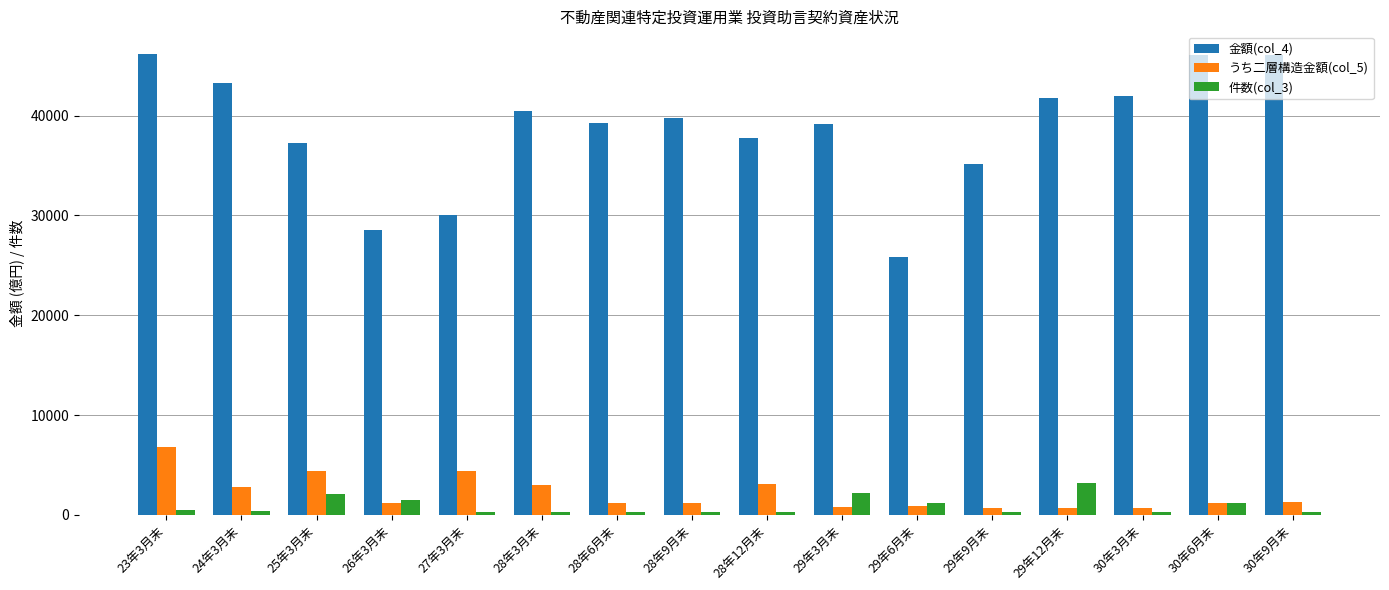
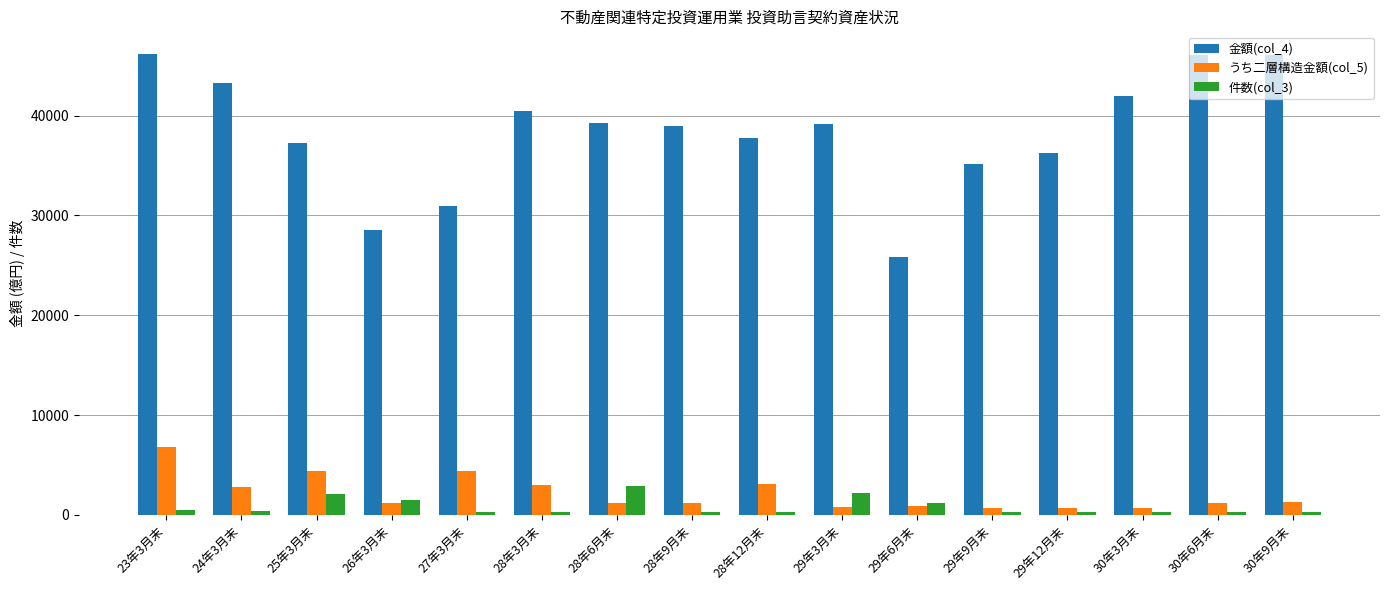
金額(col_4), 27年3月末: 30000 -> 31000
件数(col_3), 28年6月末: 0 -> 3000
金額(col_4), 28年9月末: 40000 -> 39000
金額(col_4), 29年12月末: 42000 -> 36000
件数(col_3), 29年12月末: 3000 -> 0
件数(col_3), 30年6月末: 1000 -> 0
